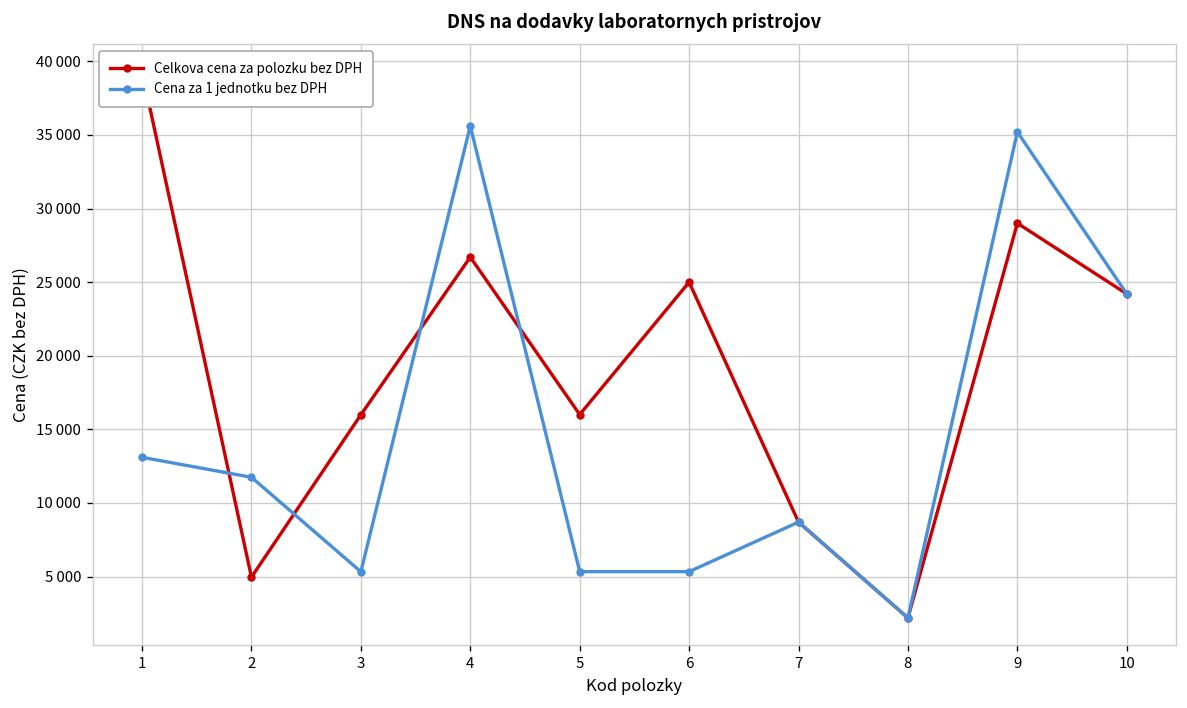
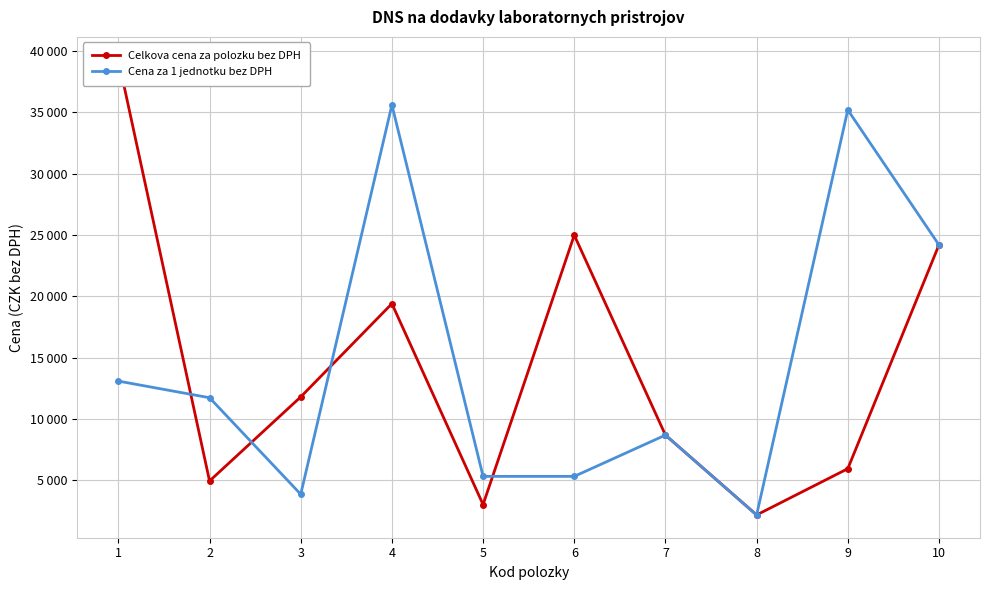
Celkova cena za polozku bez DPH, 3: 16000 -> 11800
Cena za 1 jednotku bez DPH, 3: 5300 -> 3900
Celkova cena za polozku bez DPH, 4: 26700 -> 19400
Celkova cena za polozku bez DPH, 5: 16000 -> 3000
Celkova cena za polozku bez DPH, 9: 29000 -> 6000
